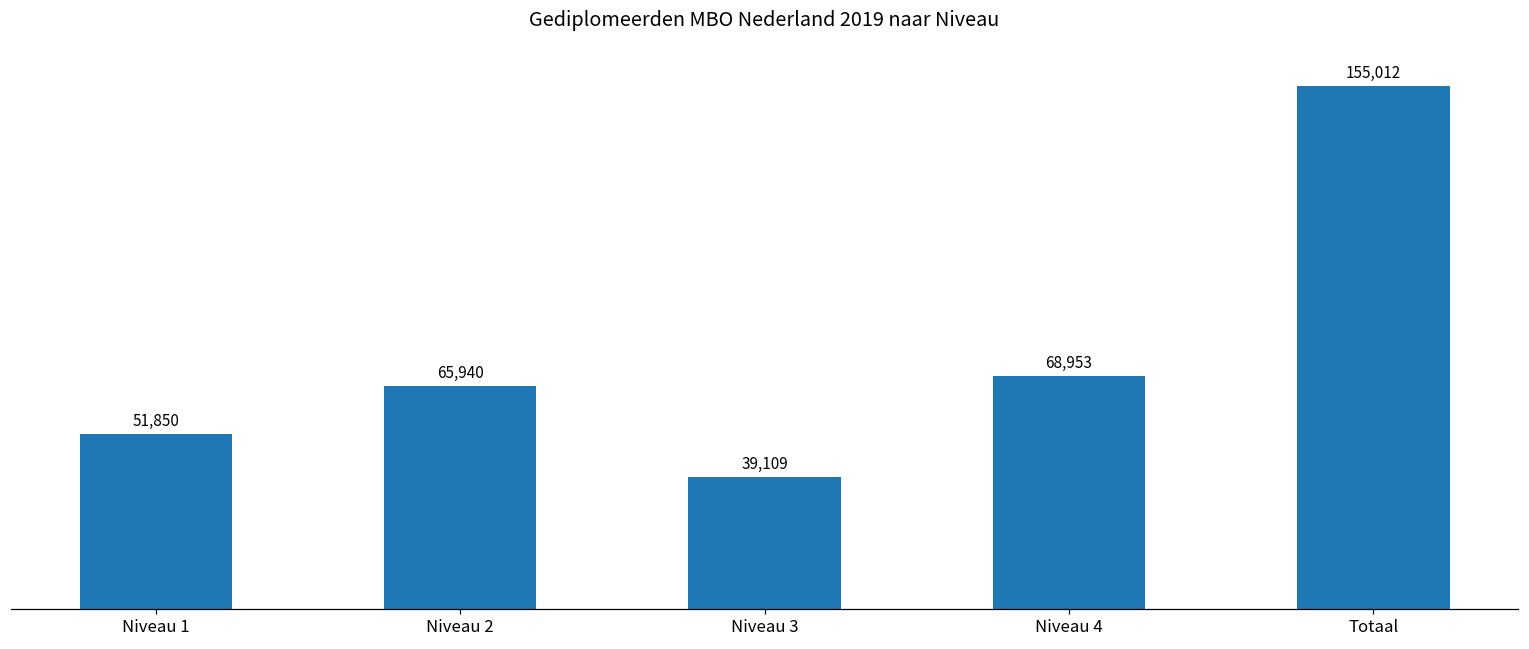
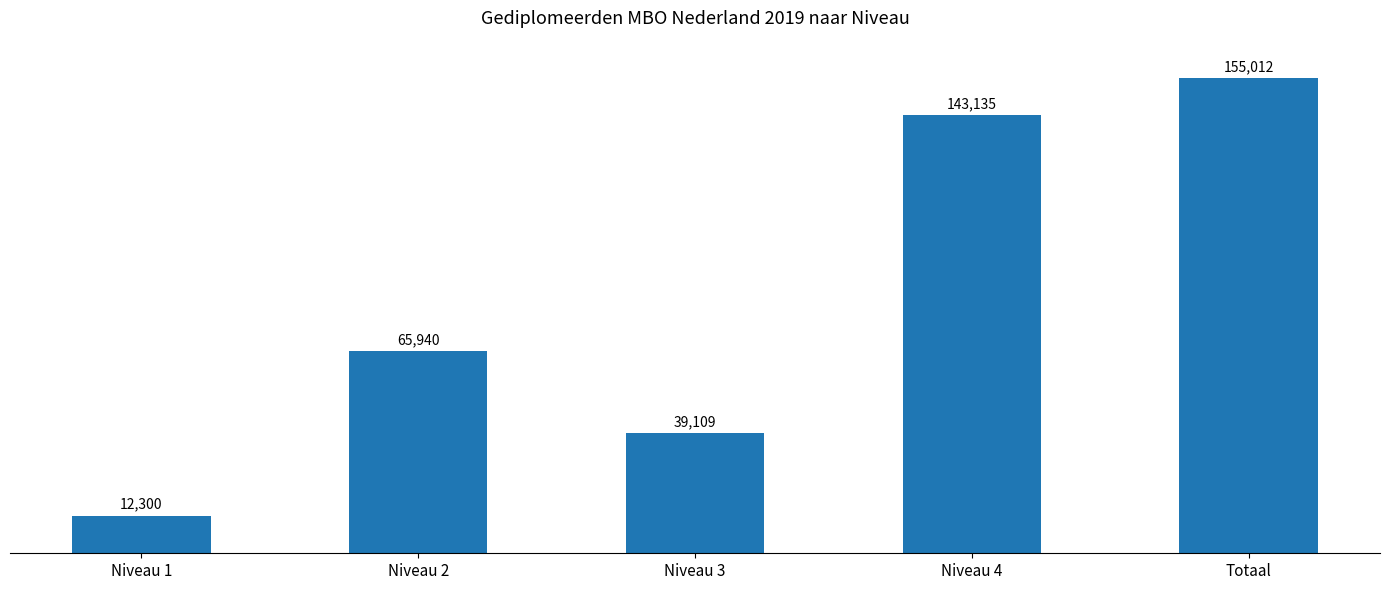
Niveau 1: 51,850 -> 12,300
Niveau 4: 68,953 -> 143,135
